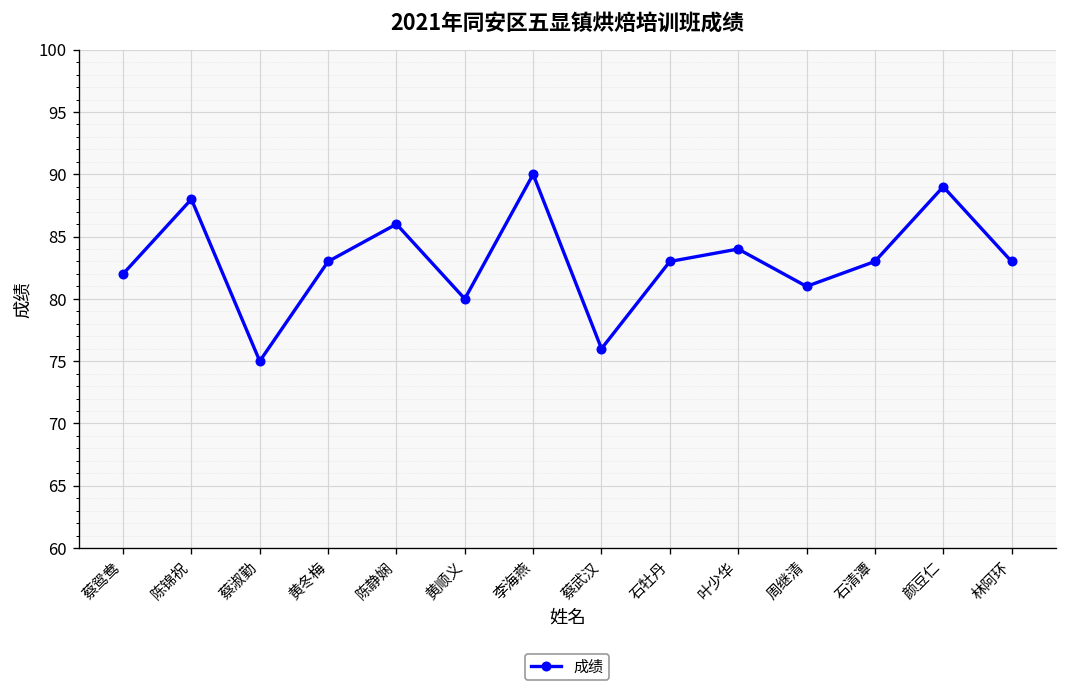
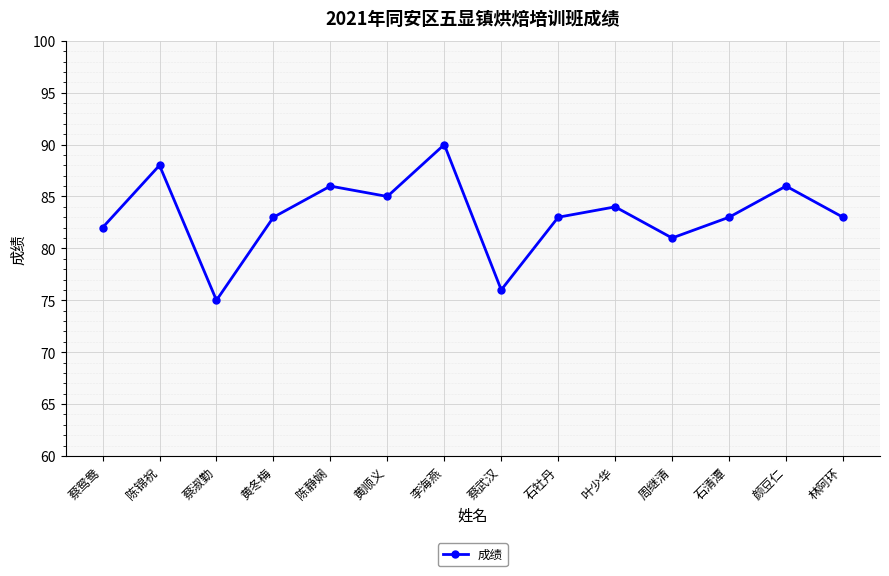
黄顺义: 80 -> 85
颜豆仁: 89 -> 86
